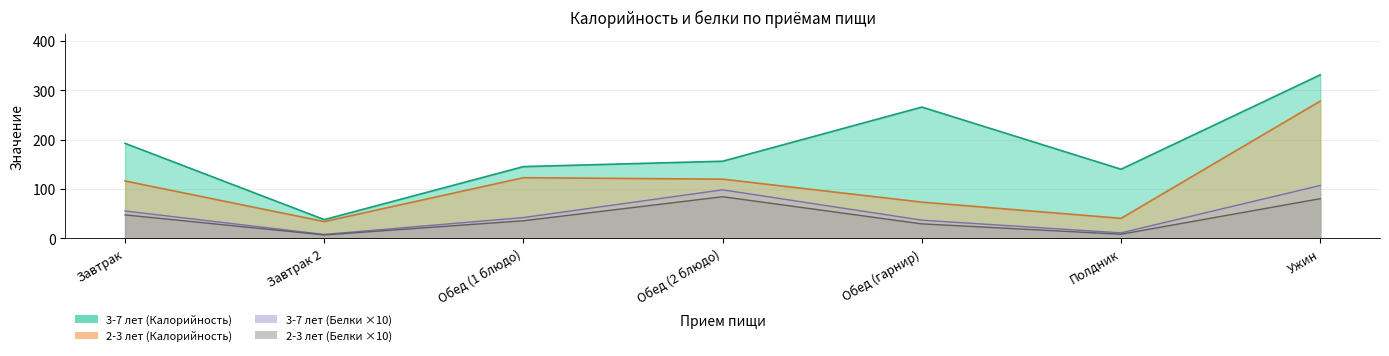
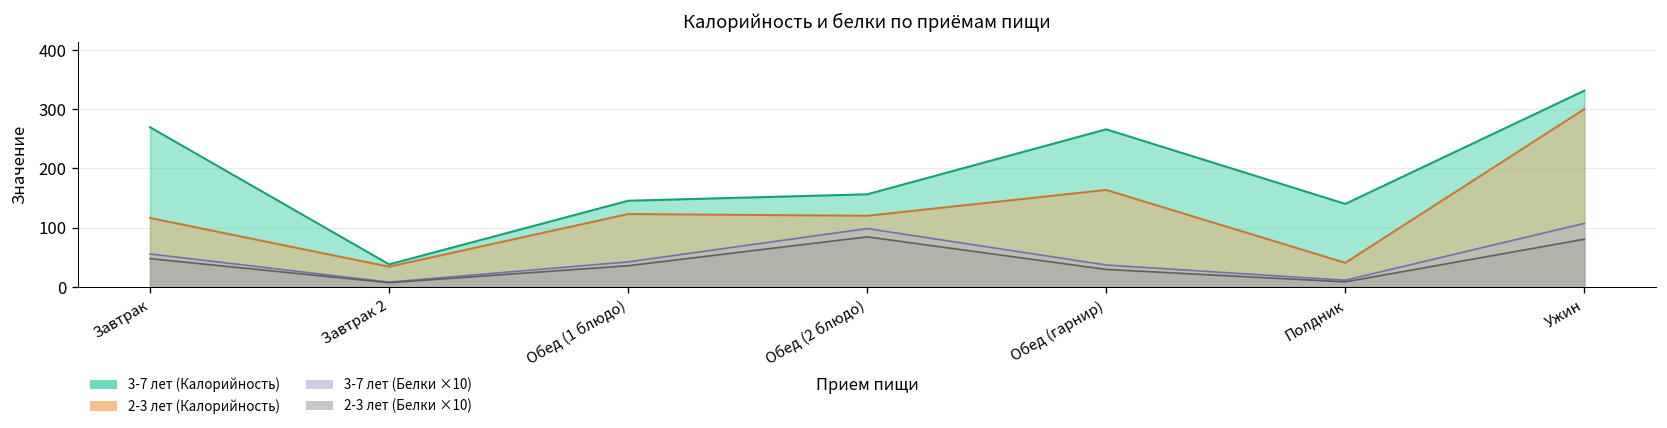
3-7 лет (Калорийность), Завтрак: 190 -> 270
2-3 лет (Калорийность), Обед (гарнир): 70 -> 160
2-3 лет (Калорийность), Ужин: 280 -> 300
